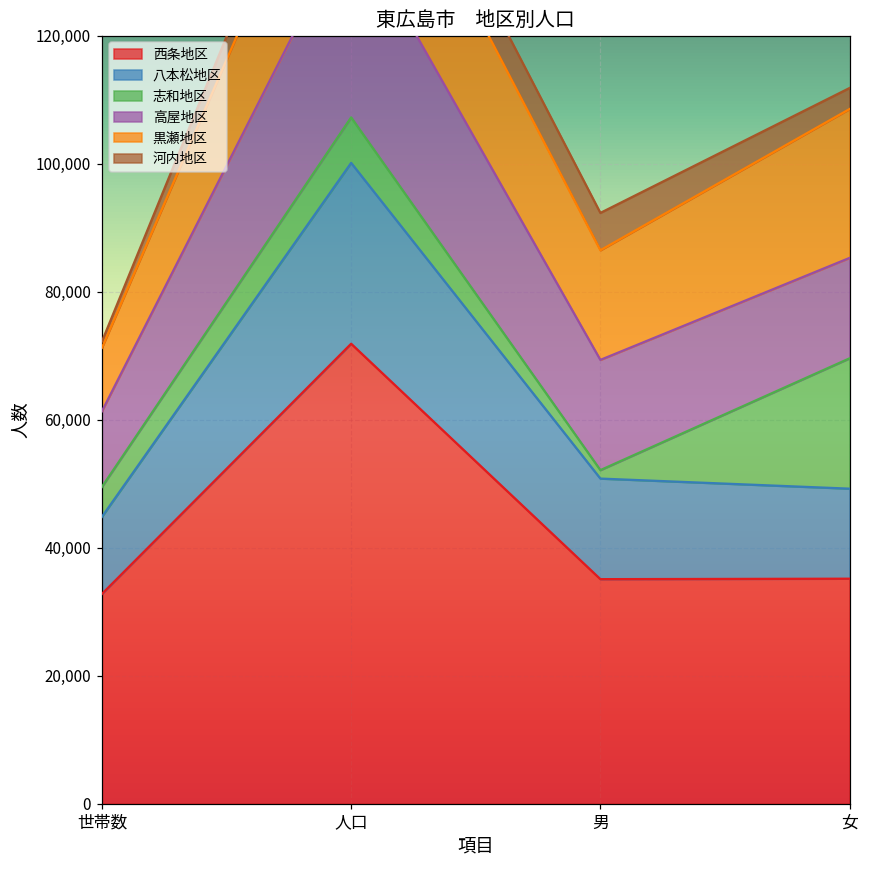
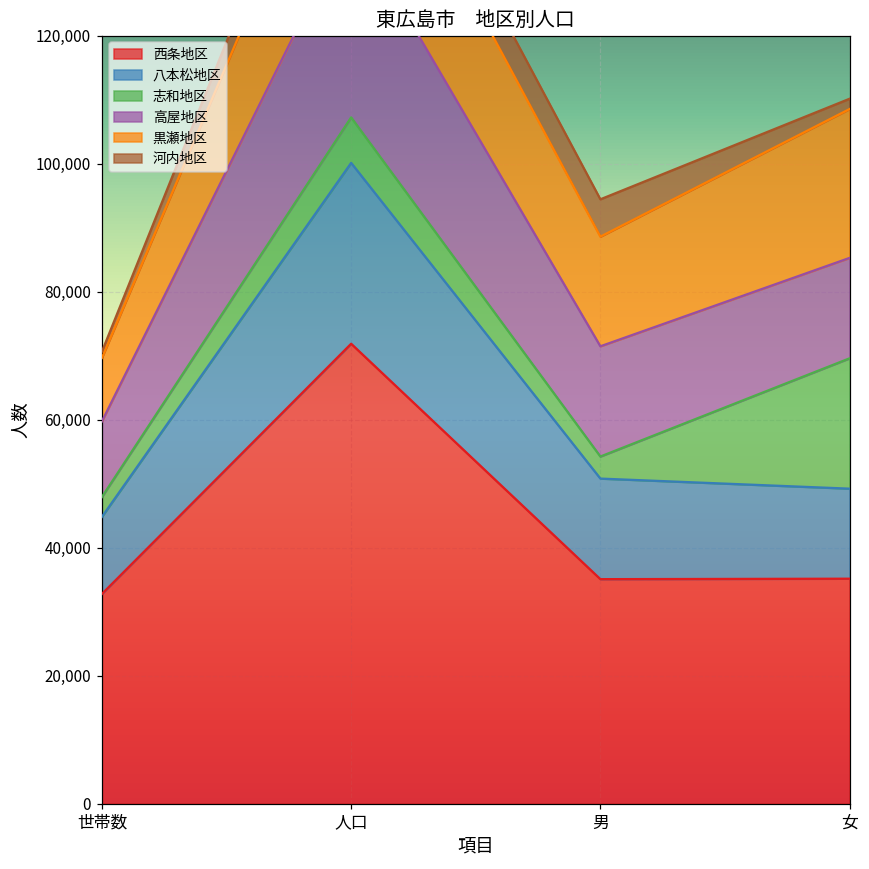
志和地区, 世帯数: 5,000 -> 3,000
志和地区, 男: 1,000 -> 3,000
河内地区, 女: 3,000 -> 2,000
